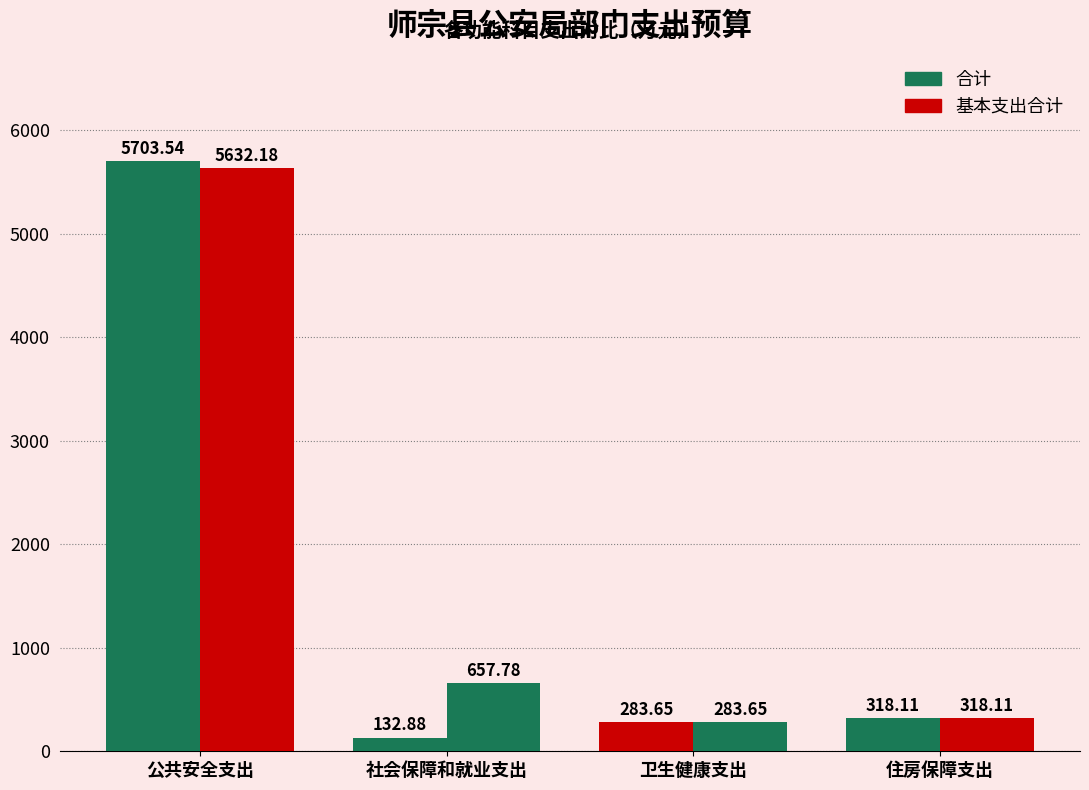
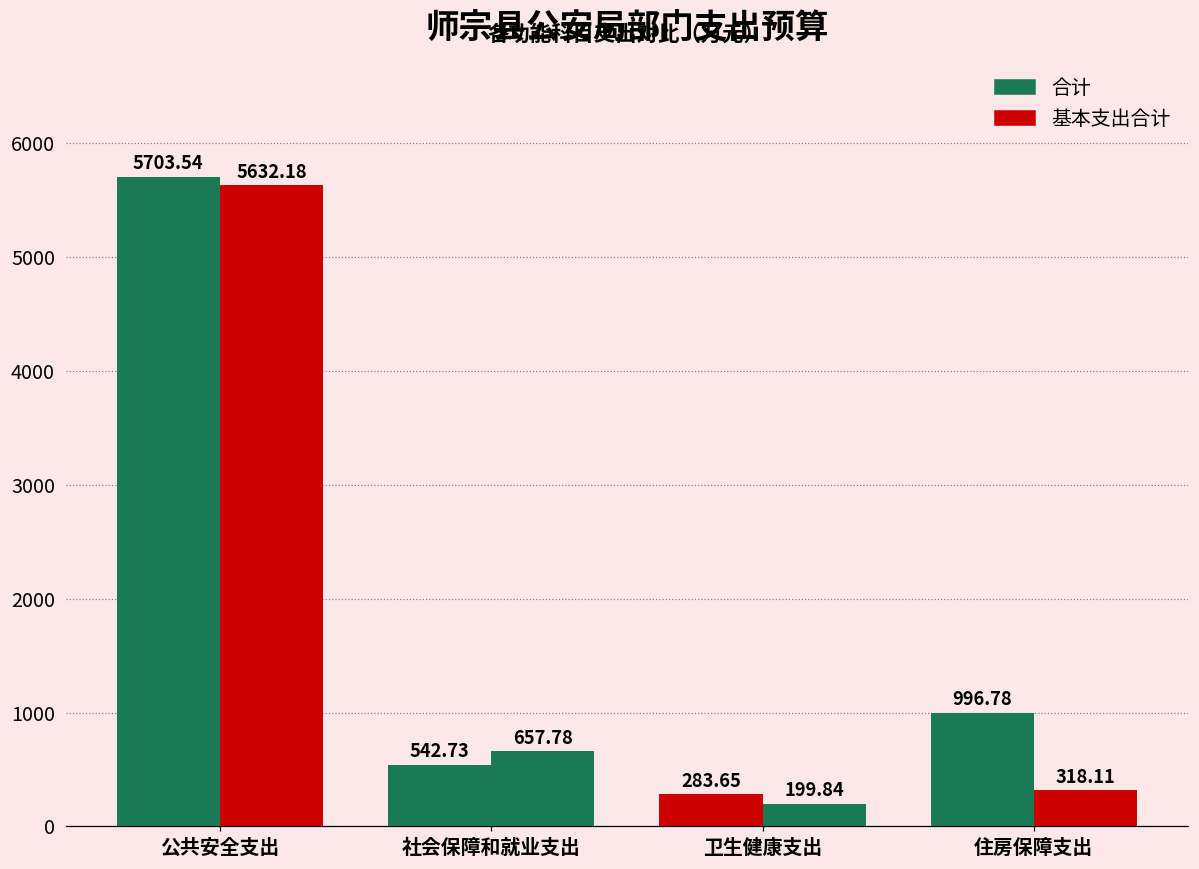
合计, 社会保障和就业支出: 132.88 -> 542.73
基本支出合计, 卫生健康支出: 283.65 -> 199.84
合计, 住房保障支出: 318.11 -> 996.78
